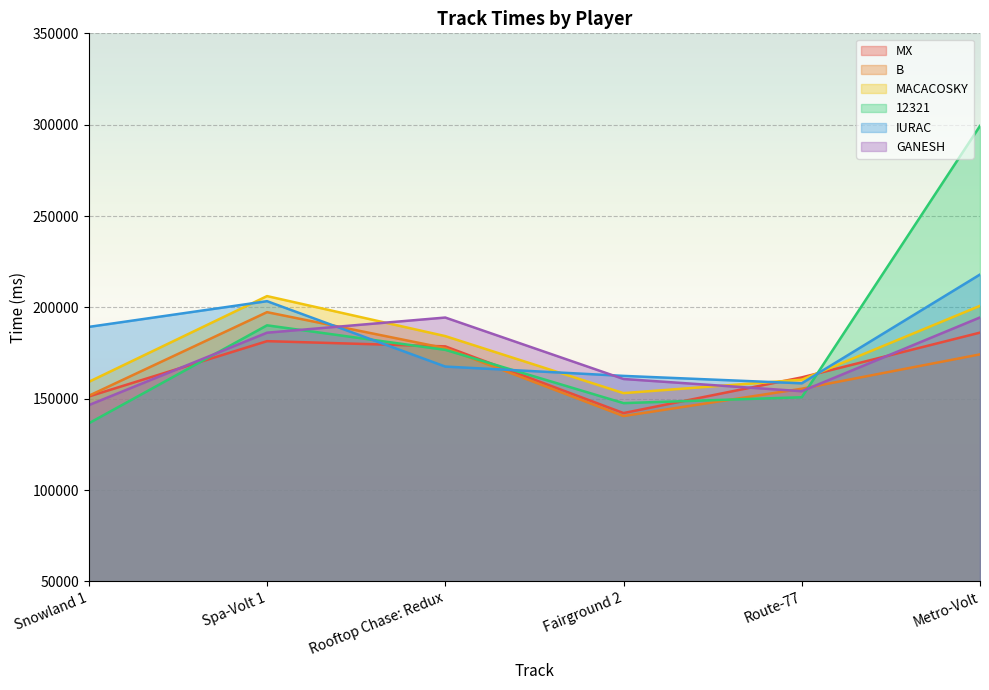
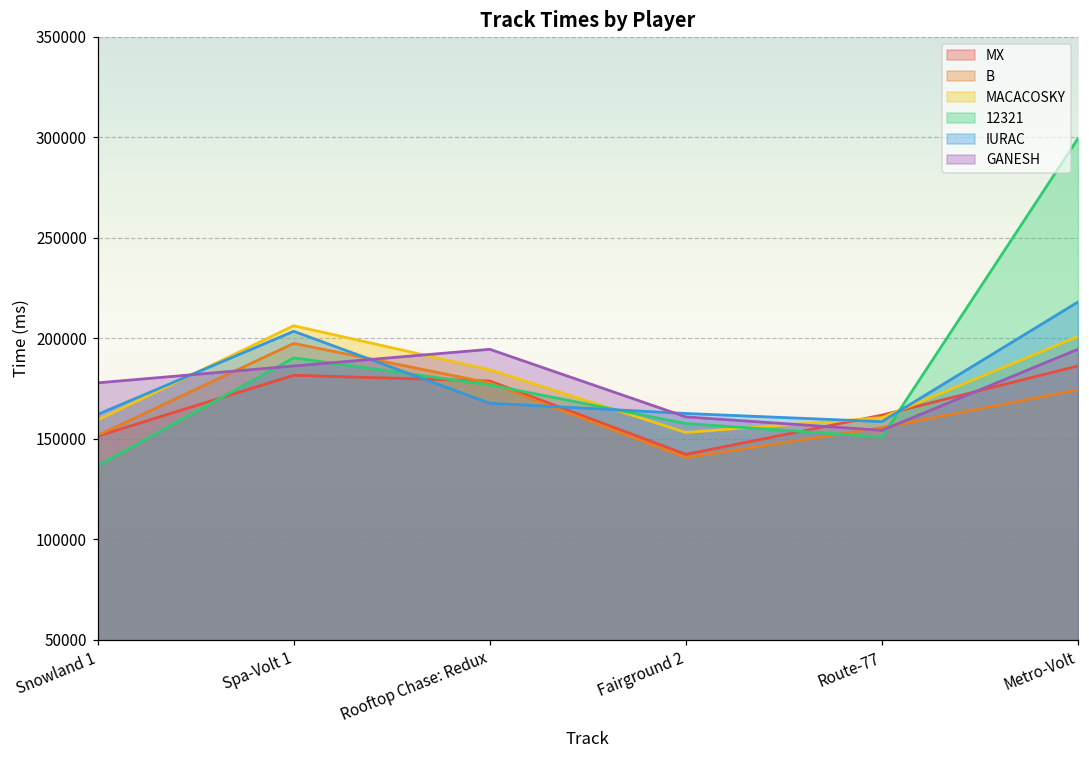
IURAC, Snowland 1: 189000 -> 162000
GANESH, Snowland 1: 146000 -> 178000
12321, Fairground 2: 148000 -> 157000
